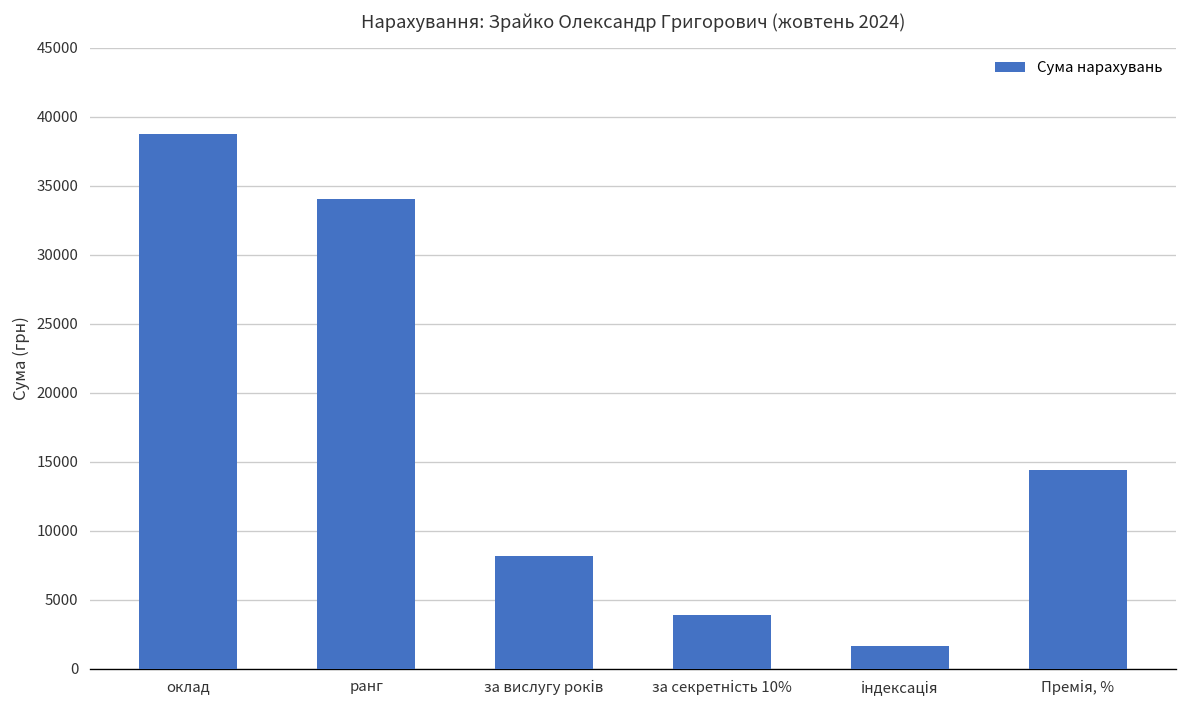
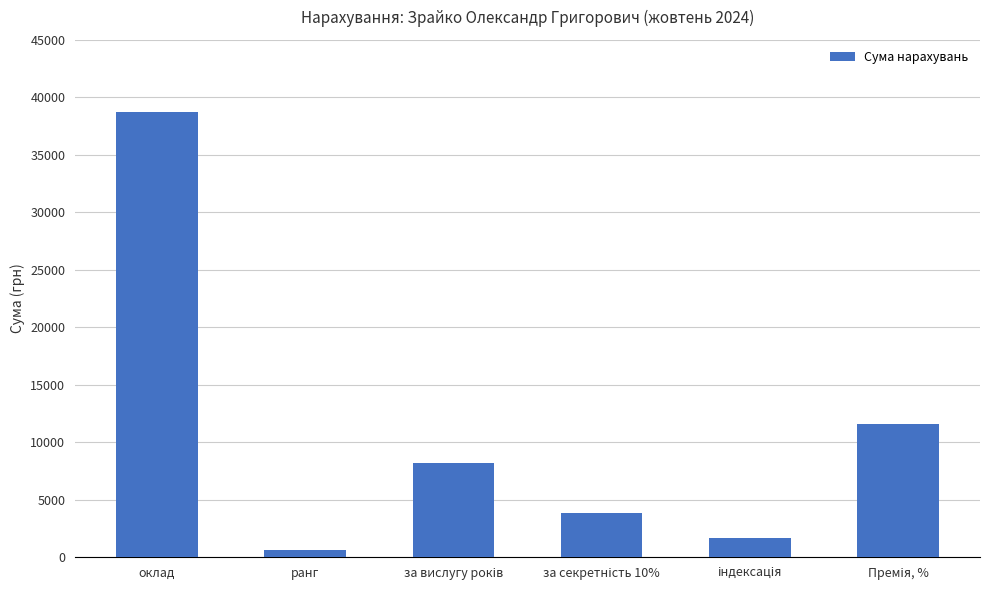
ранг: 34000 -> 600
Премія, %: 14400 -> 11600
